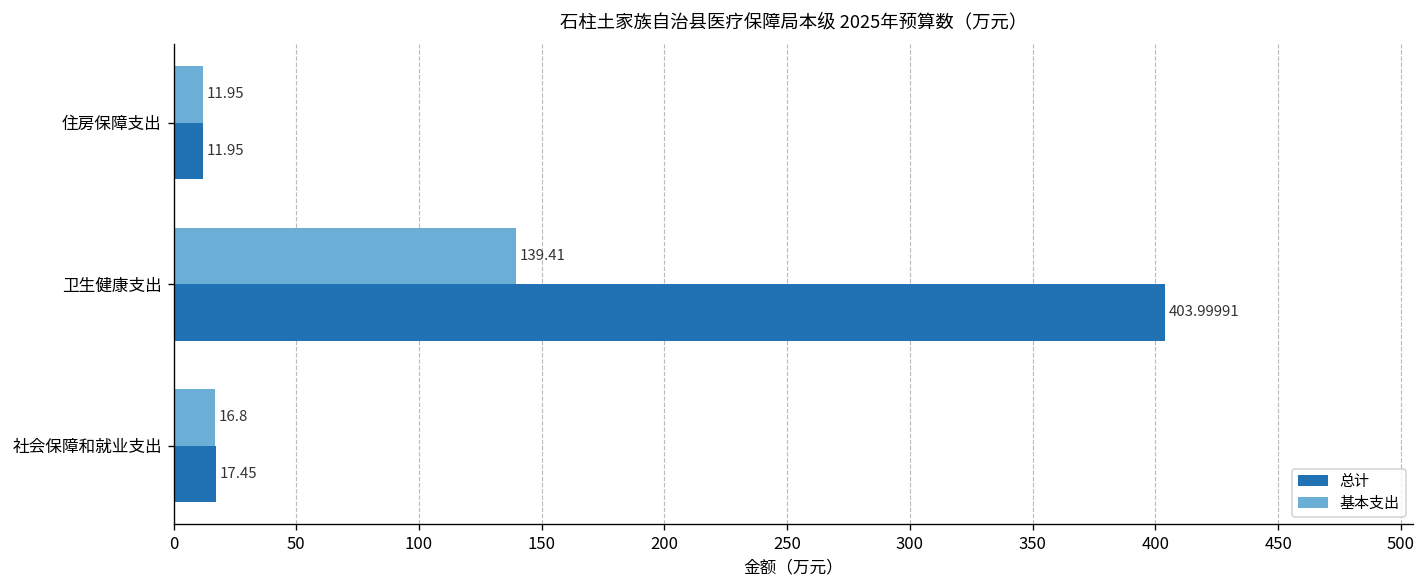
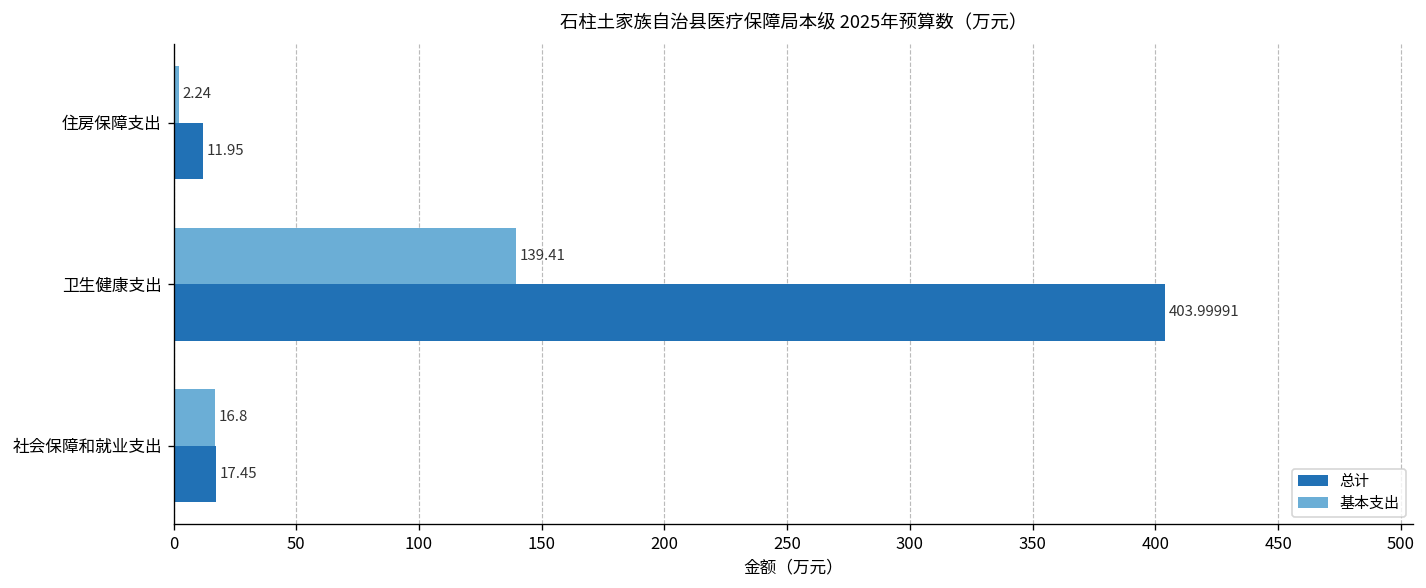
基本支出, 住房保障支出: 11.95 -> 2.24
